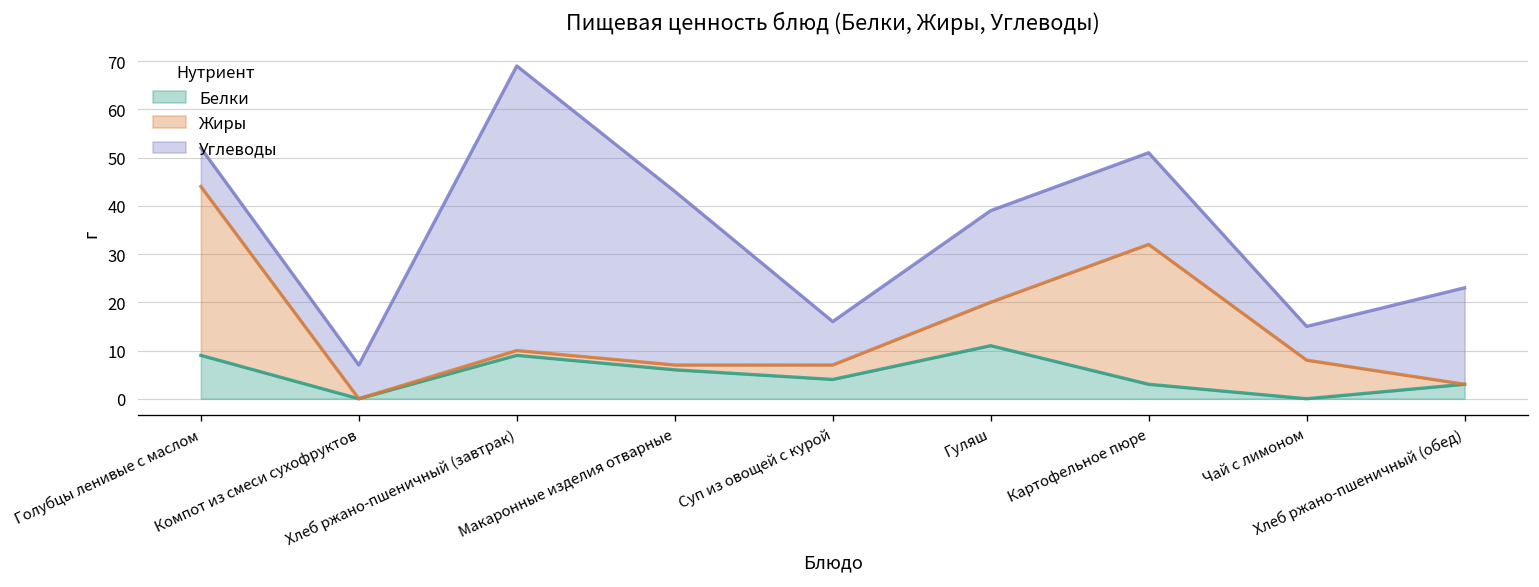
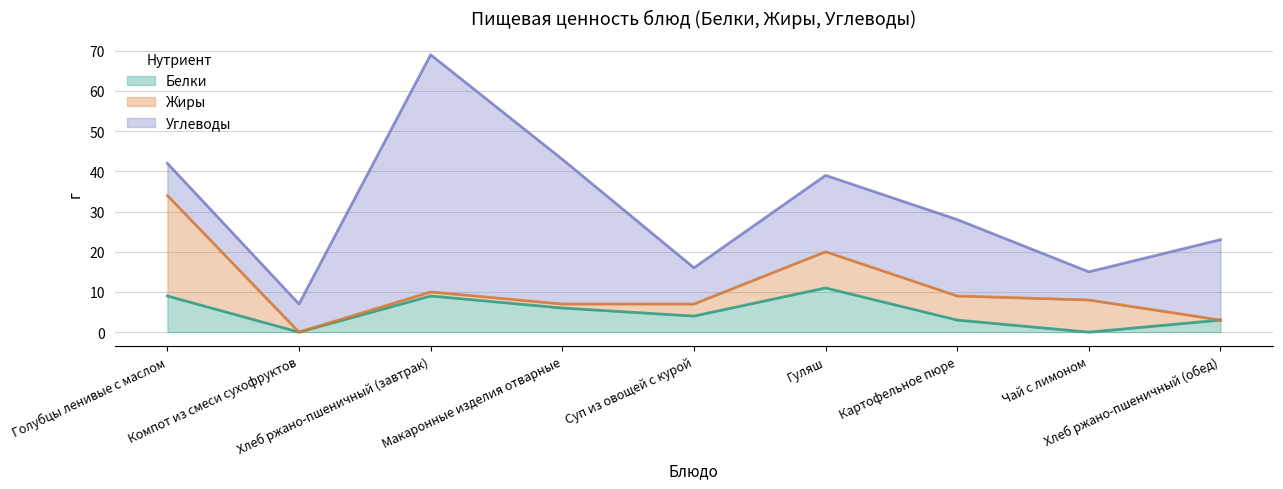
Жиры, Голубцы ленивые с маслом: 35 -> 25
Жиры, Картофельное пюре: 29 -> 6
